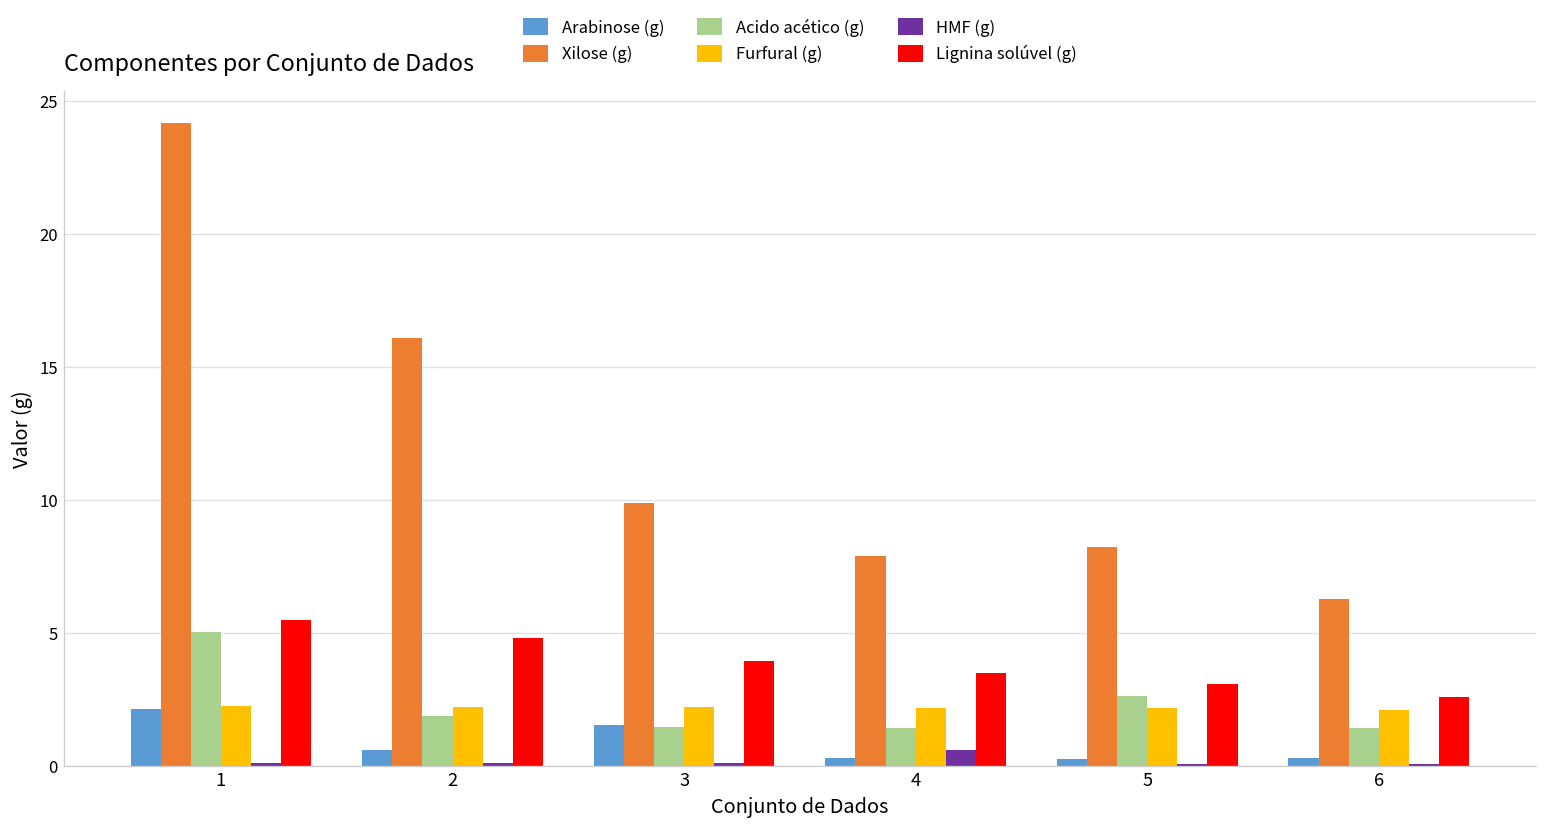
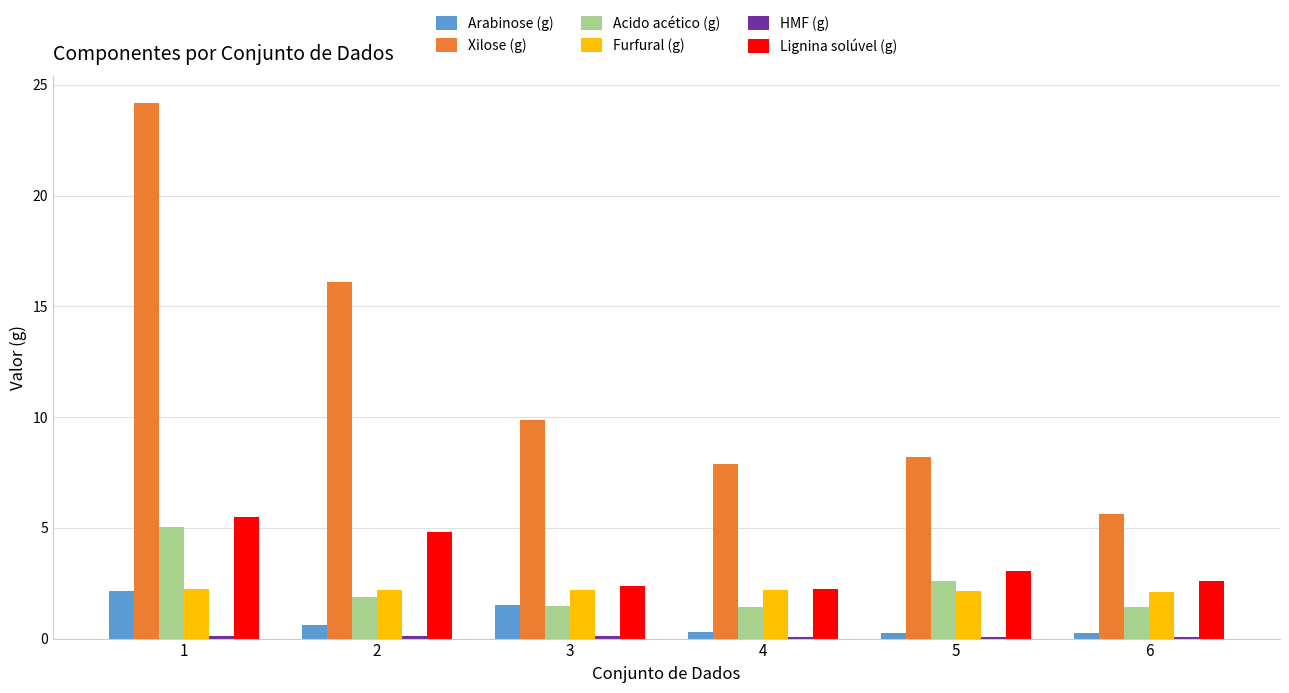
Lignina solúvel (g), 3: 4.0 -> 2.4
HMF (g), 4: 0.6 -> 0.1
Lignina solúvel (g), 4: 3.5 -> 2.2
Xilose (g), 6: 6.3 -> 5.6
